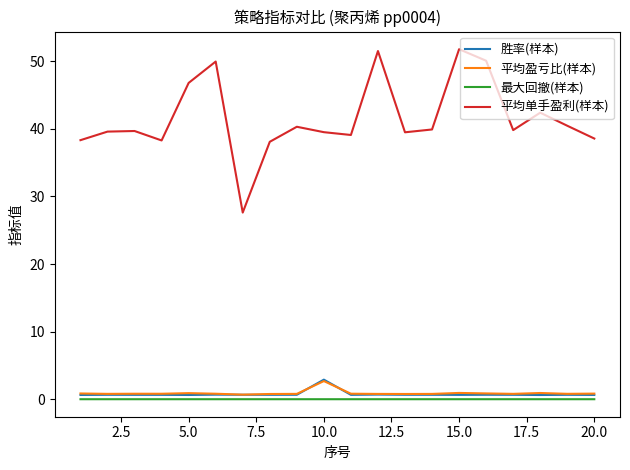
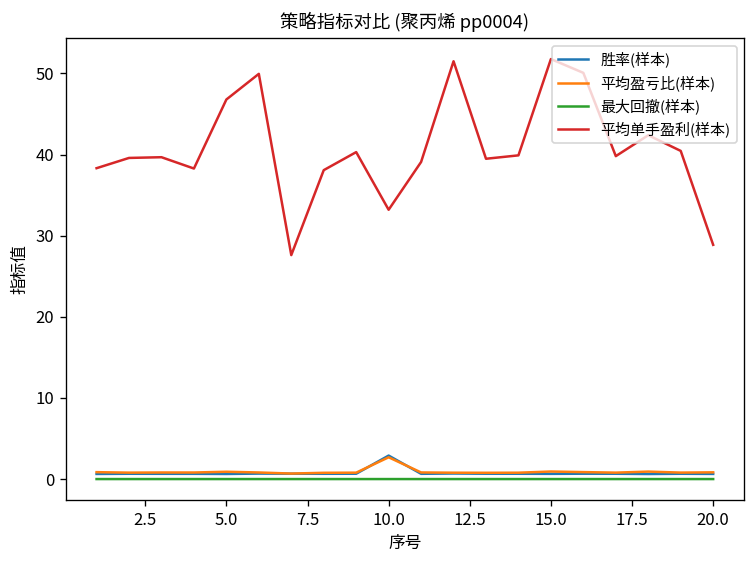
平均单手盈利(样本), 10.0: 39 -> 33
平均单手盈利(样本), 20.0: 39 -> 29
